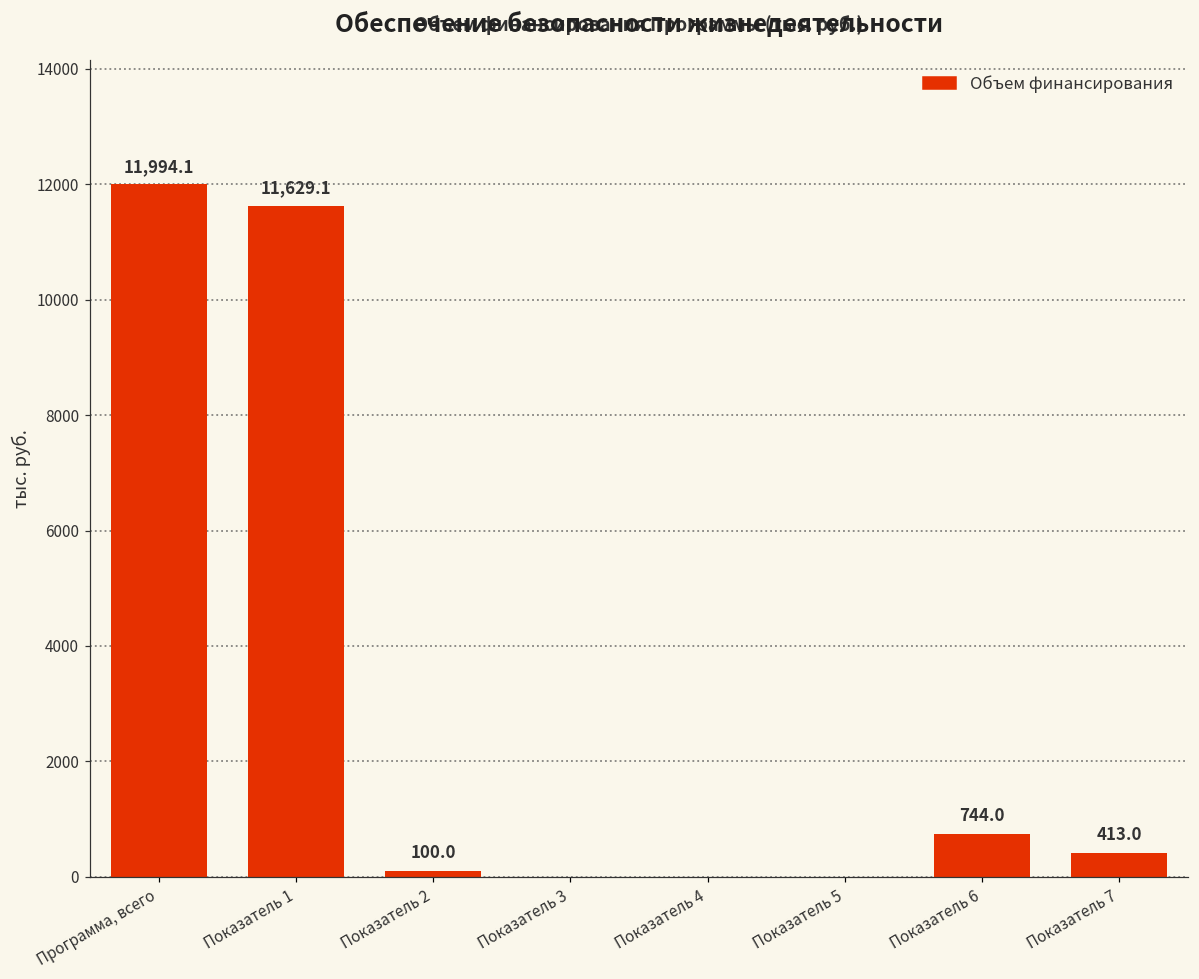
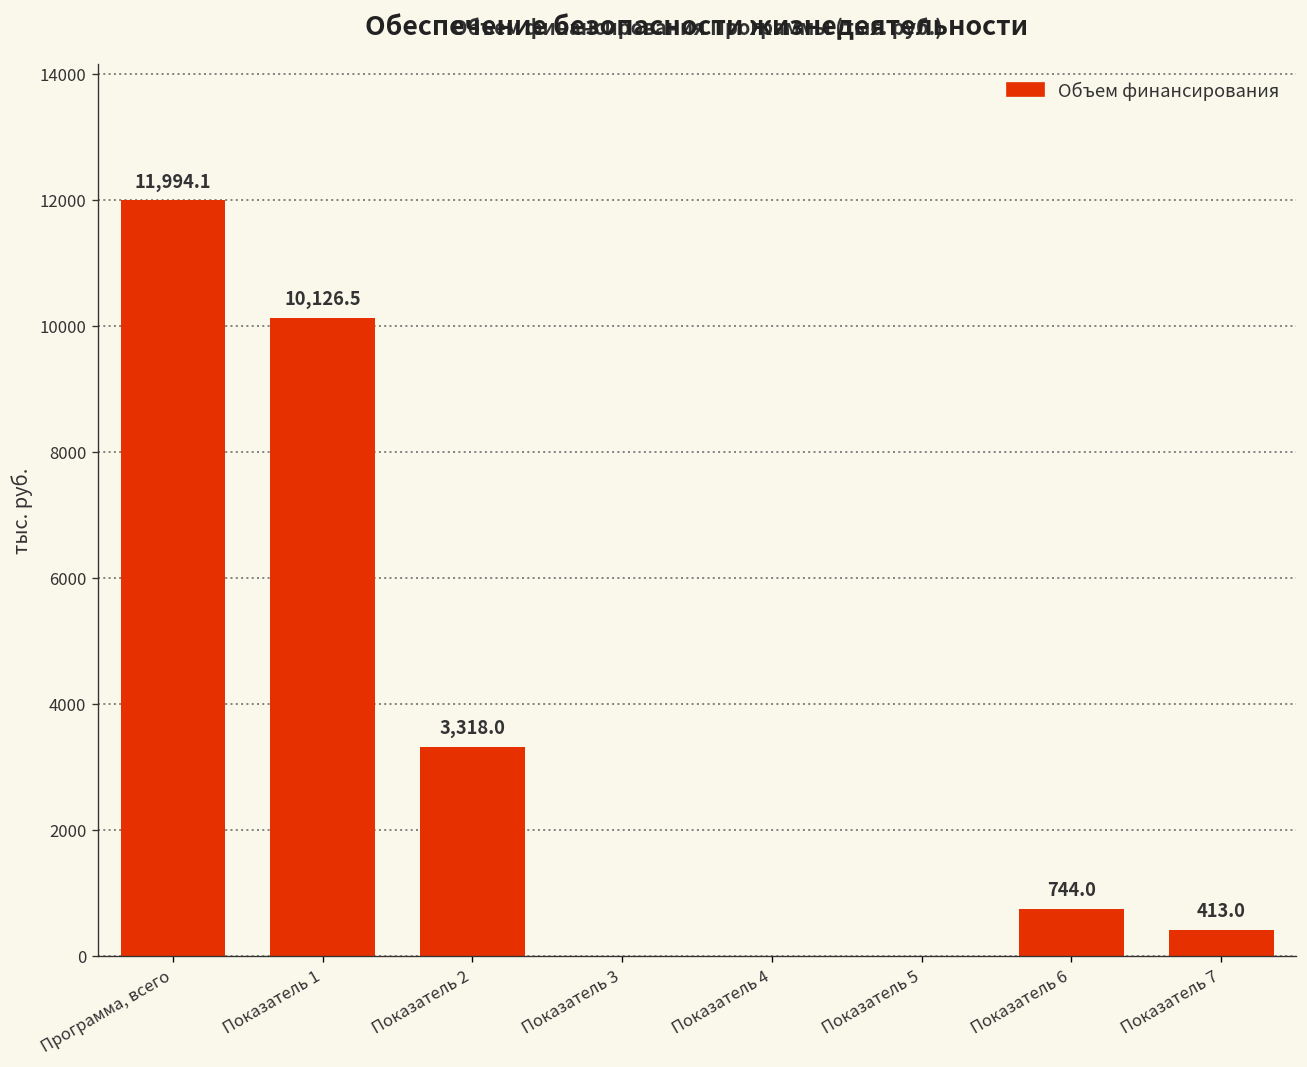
Показатель 1: 11,629.1 -> 10,126.5
Показатель 2: 100.0 -> 3,318.0
